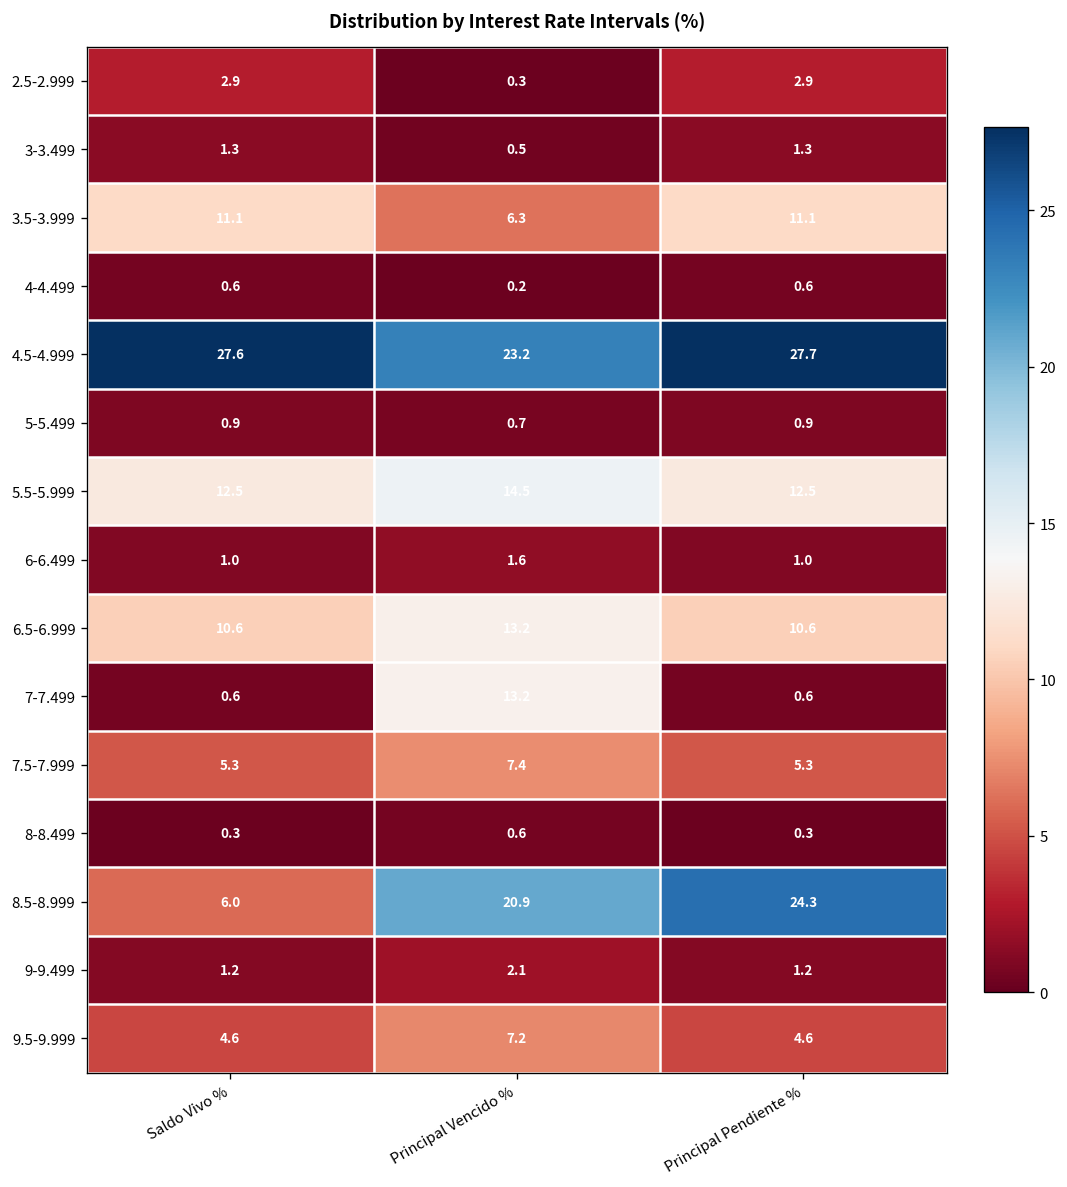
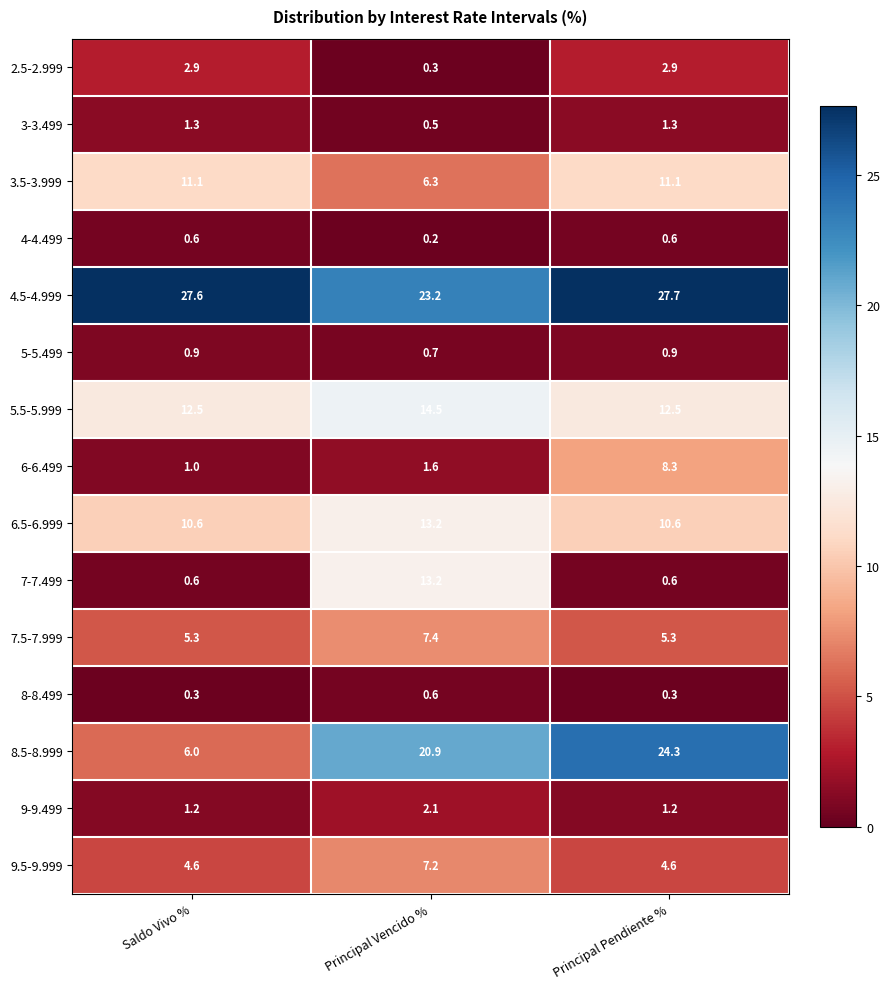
6-6.499, Principal Pendiente %: 1.0 -> 8.3
